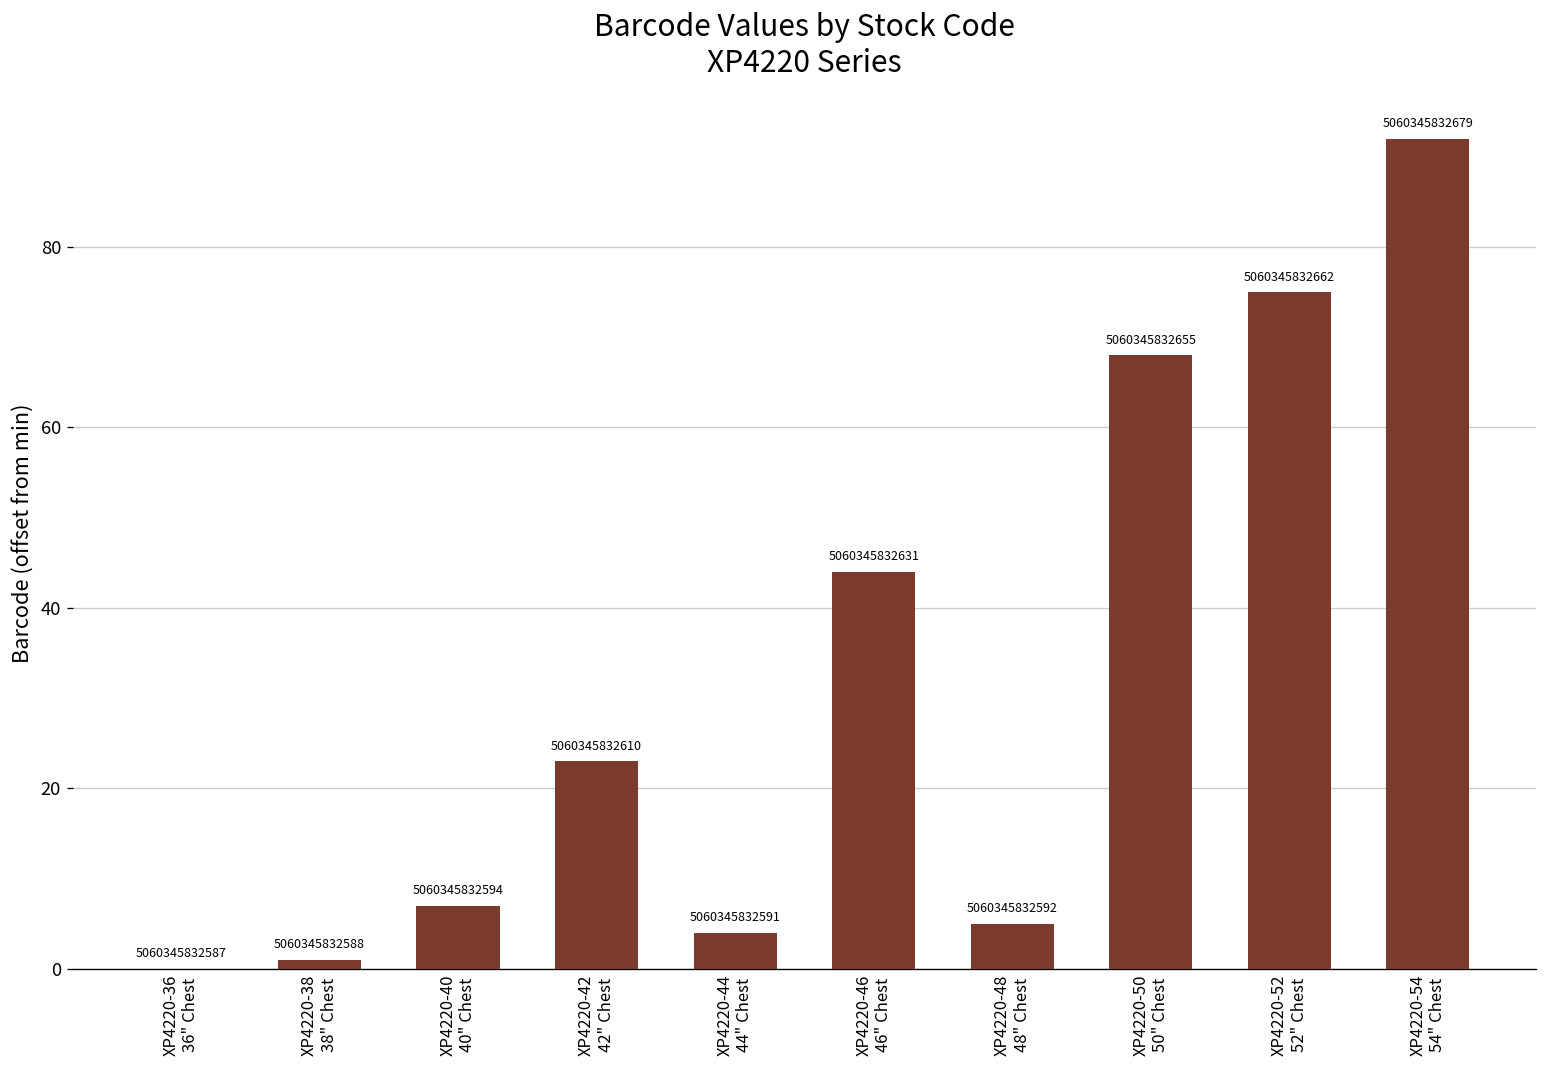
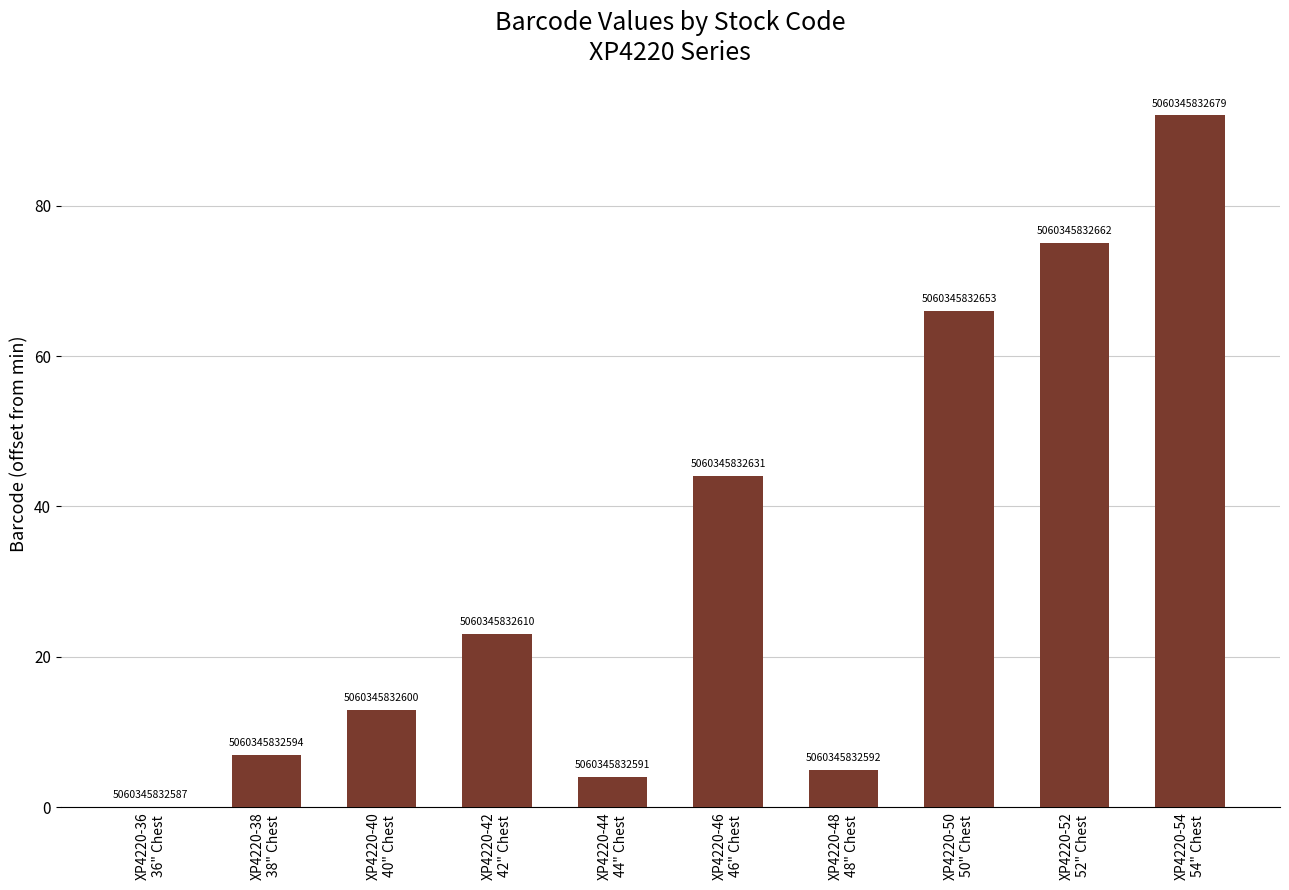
XP4220-38 38" Chest: 5060345832588 -> 5060345832594
XP4220-40 40" Chest: 5060345832594 -> 5060345832600
XP4220-50 50" Chest: 5060345832655 -> 5060345832653
